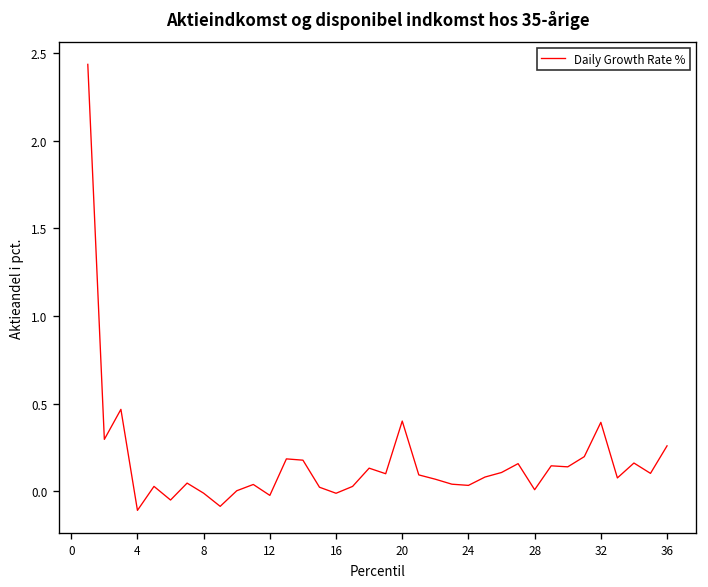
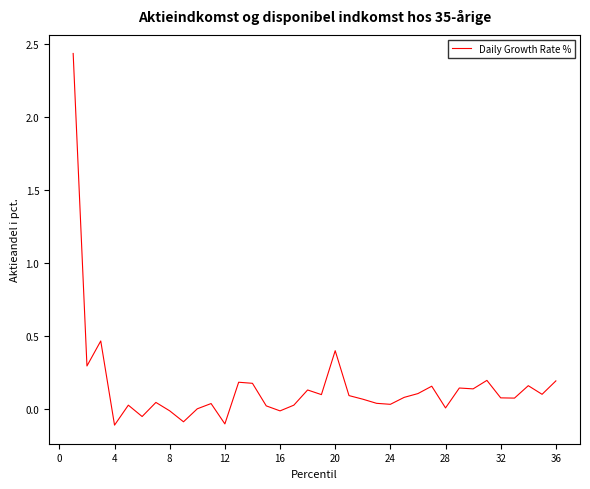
12: -0.02 -> -0.10
32: 0.39 -> 0.08
36: 0.26 -> 0.19
